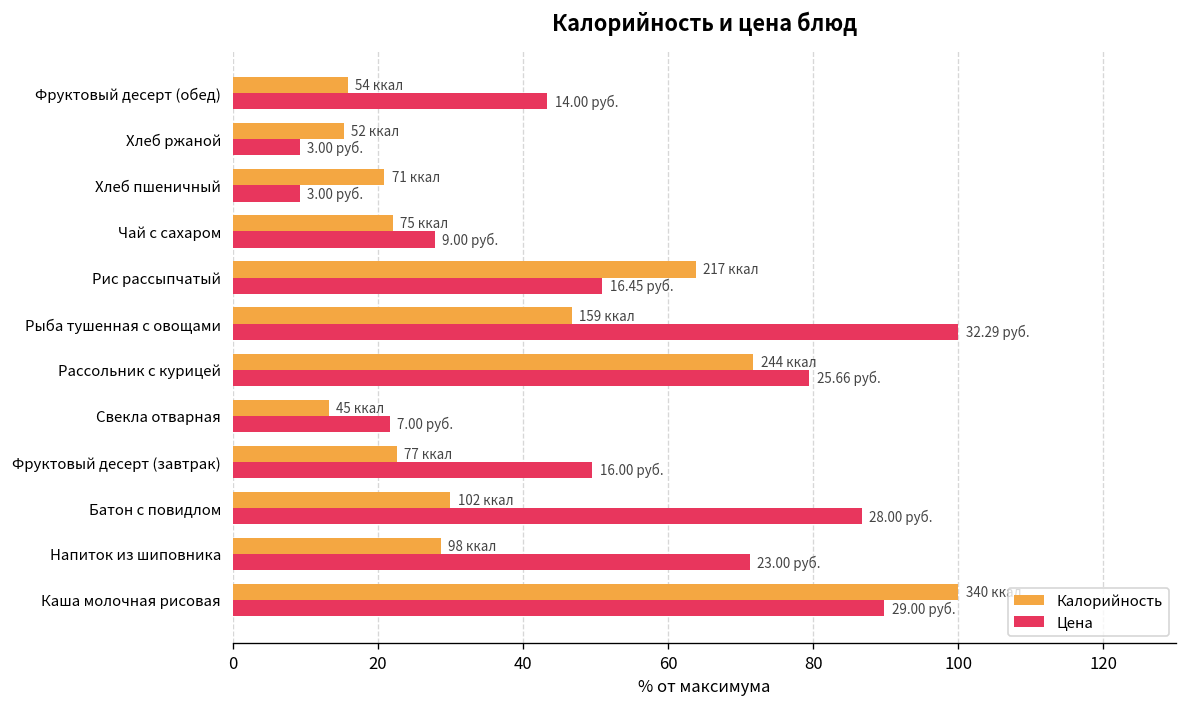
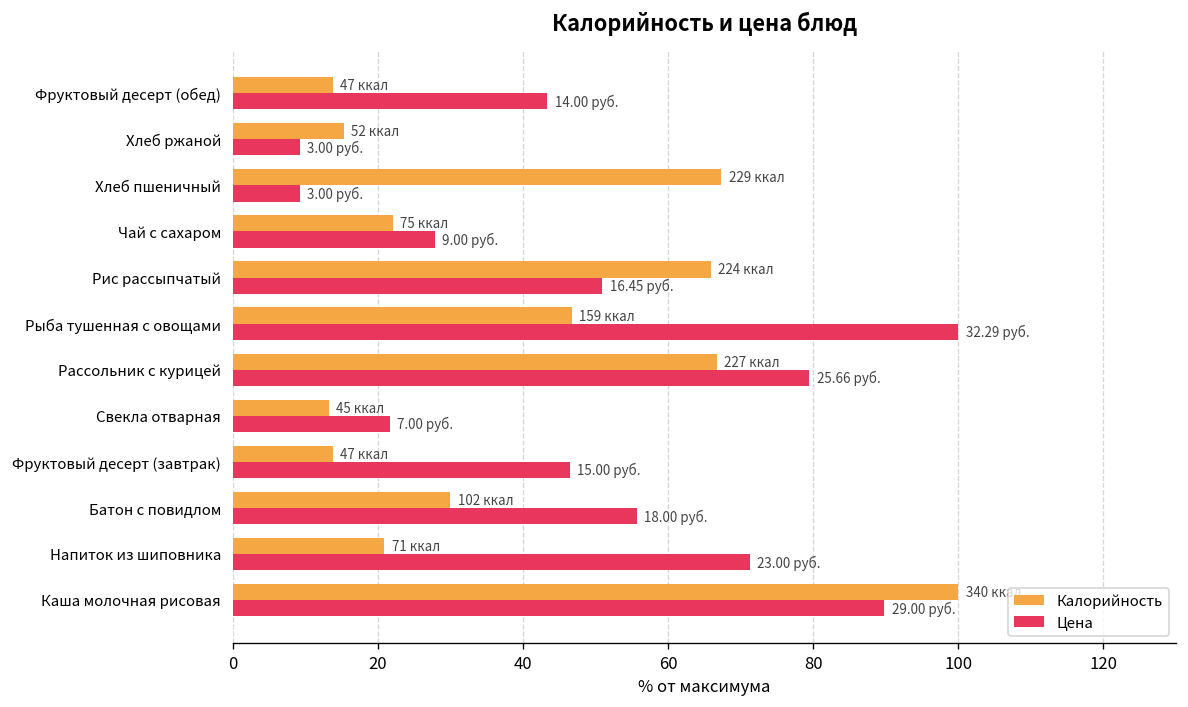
Калорийность, Фруктовый десерт (обед): 54 -> 47
Калорийность, Хлеб пшеничный: 71 -> 229
Калорийность, Рис рассыпчатый: 217 -> 224
Калорийность, Рассольник с курицей: 244 -> 227
Калорийность, Фруктовый десерт (завтрак): 77 -> 47
Цена, Фруктовый десерт (завтрак): 16.00 -> 15.00
Цена, Батон с повидлом: 28.00 -> 18.00
Калорийность, Напиток из шиповника: 98 -> 71
